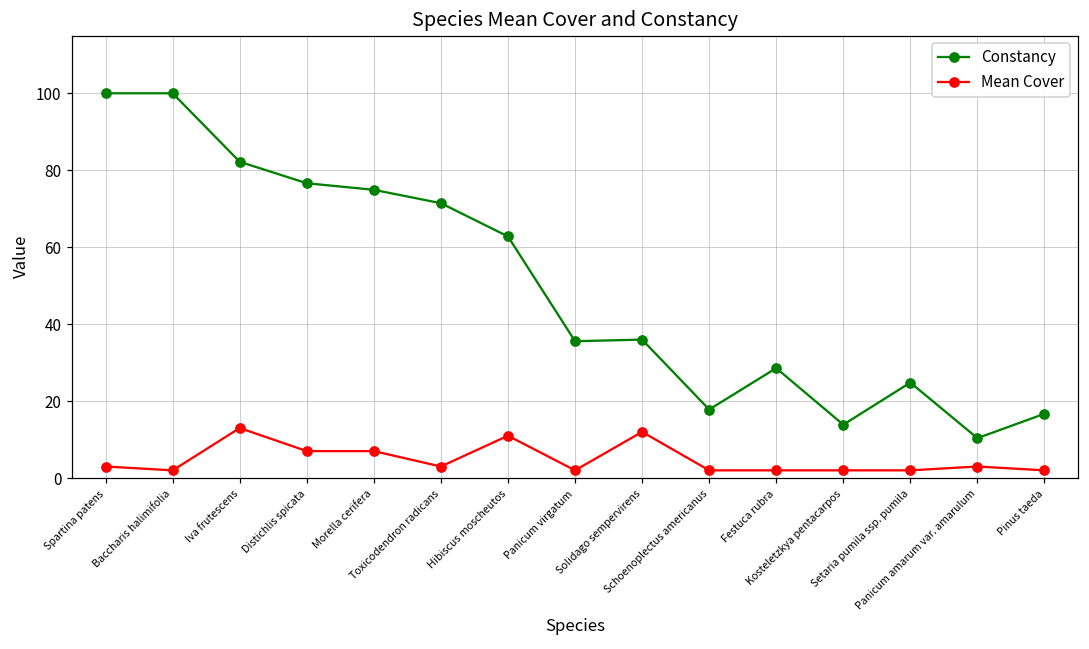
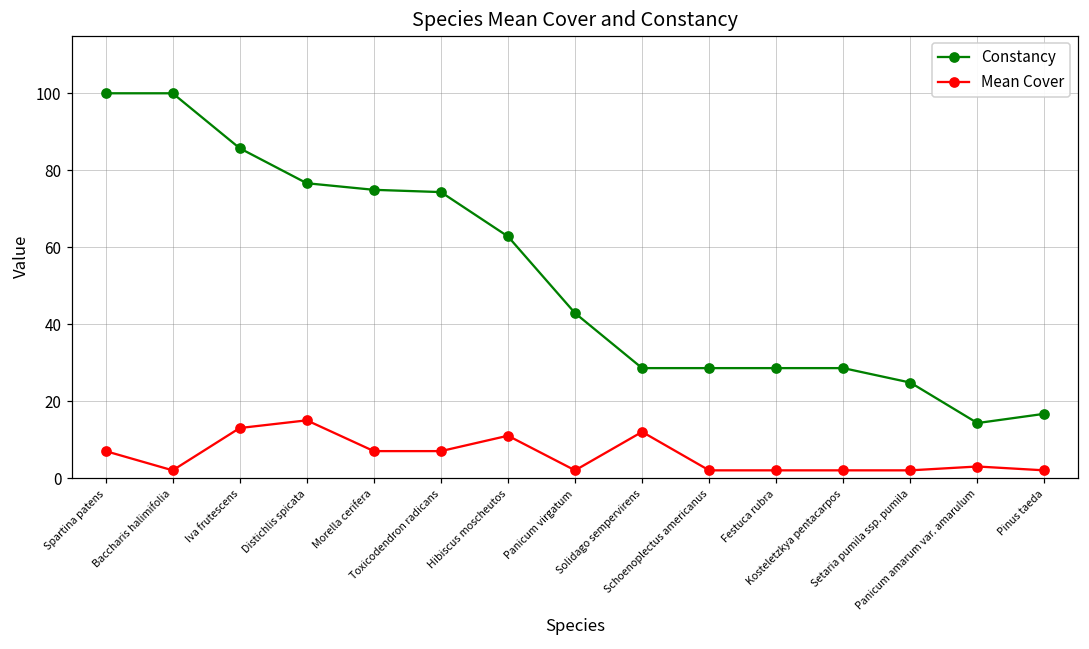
Mean Cover, Spartina patens: 3 -> 7
Constancy, Iva frutescens: 82 -> 86
Mean Cover, Distichlis spicata: 7 -> 15
Constancy, Toxicodendron radicans: 71 -> 74
Mean Cover, Toxicodendron radicans: 3 -> 7
Constancy, Panicum virgatum: 36 -> 43
Constancy, Solidago sempervirens: 36 -> 29
Constancy, Schoenoplectus americanus: 18 -> 29
Constancy, Kosteletzkya pentacarpos: 14 -> 29
Constancy, Panicum amarum var. amarulum: 10 -> 14
